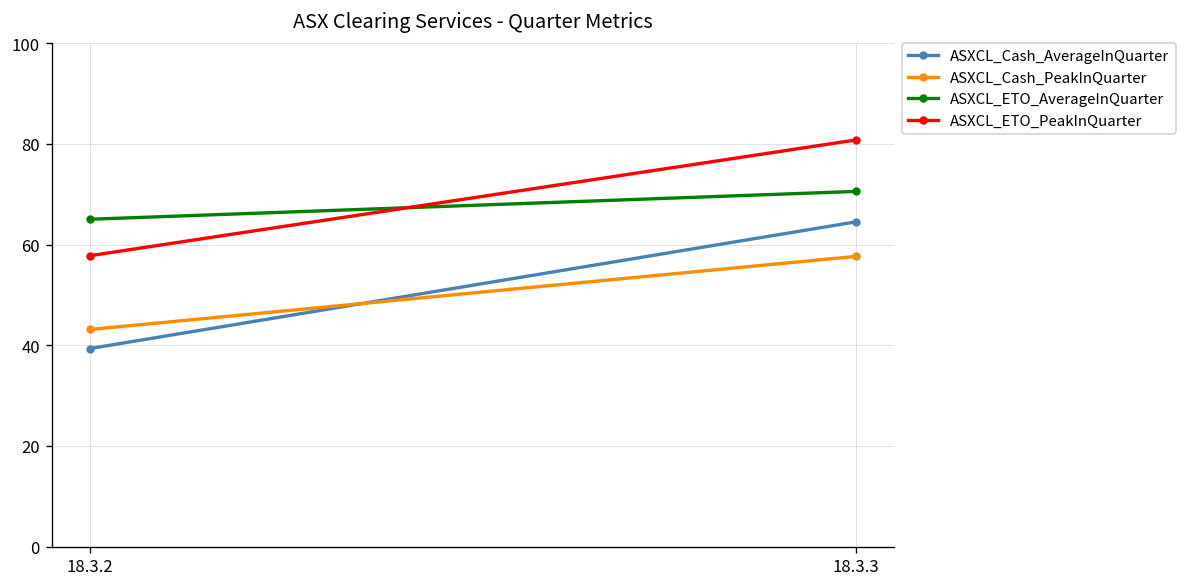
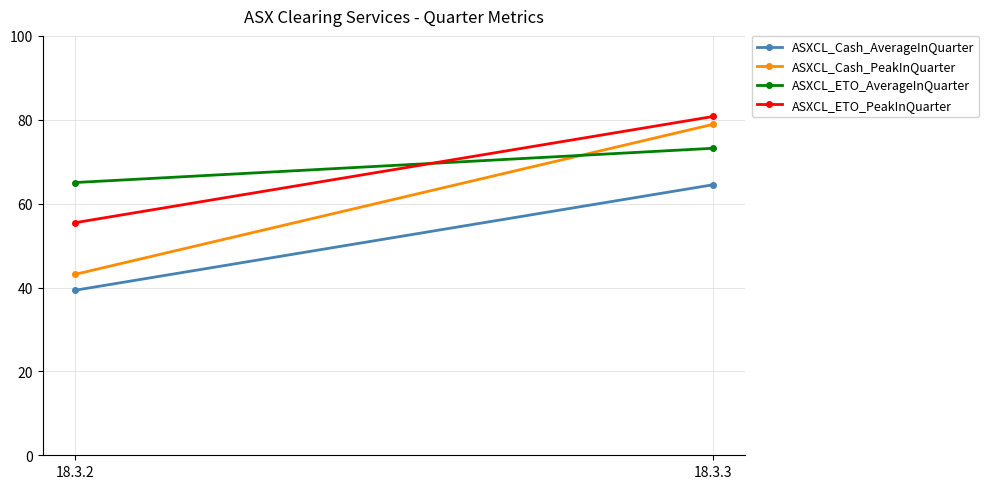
ASXCL_ETO_PeakInQuarter, 18.3.2: 58 -> 55
ASXCL_Cash_PeakInQuarter, 18.3.3: 58 -> 79
ASXCL_ETO_AverageInQuarter, 18.3.3: 71 -> 73
